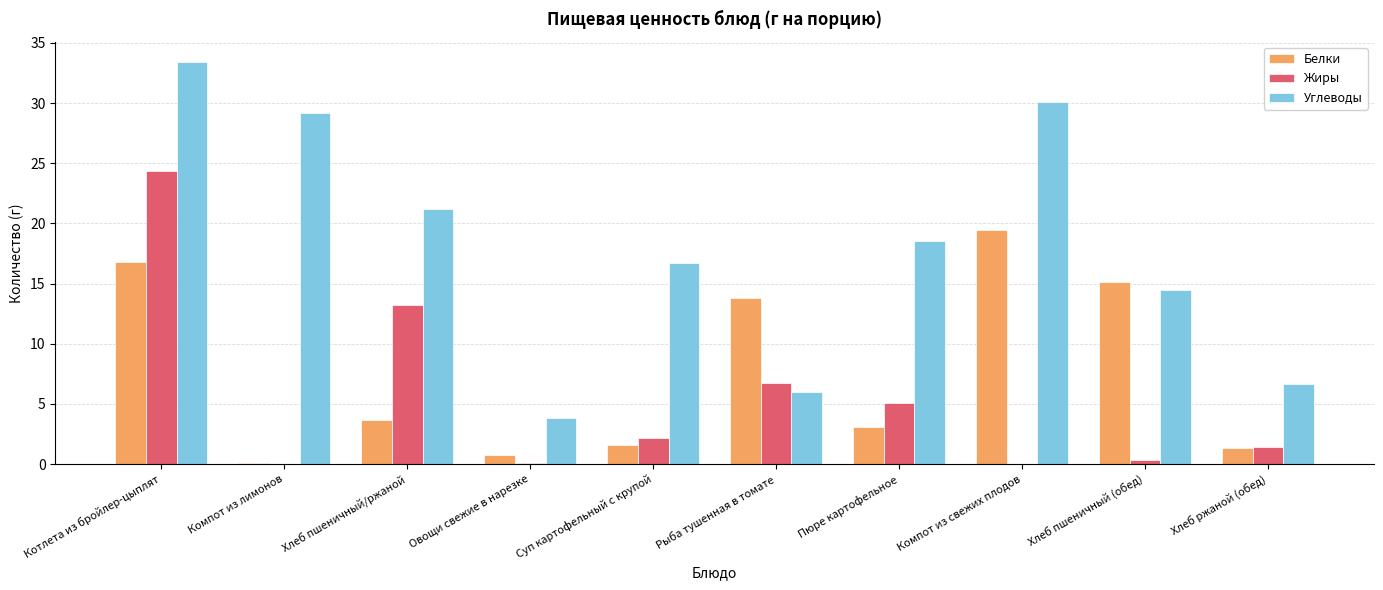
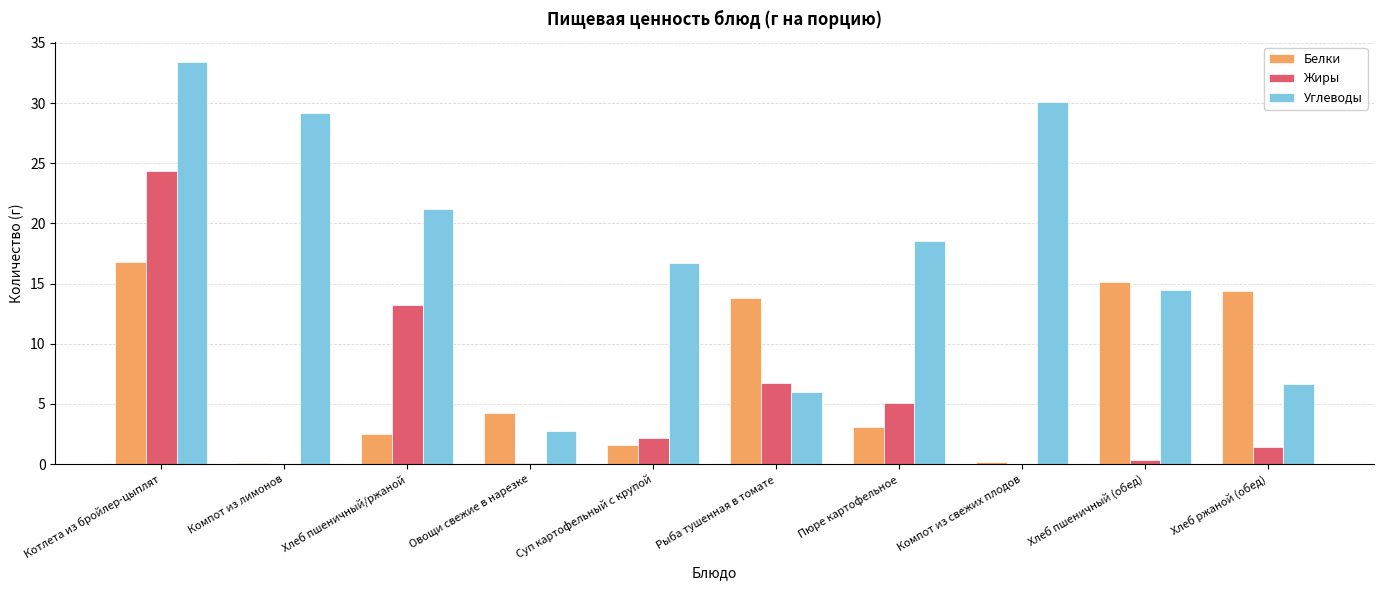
Белки, Хлеб пшеничный/ржаной: 3.7 -> 2.5
Белки, Овощи свежие в нарезке: 0.7 -> 4.2
Углеводы, Овощи свежие в нарезке: 3.9 -> 2.8
Белки, Компот из свежих плодов: 19.5 -> 0.2
Белки, Хлеб ржаной (обед): 1.3 -> 14.4
